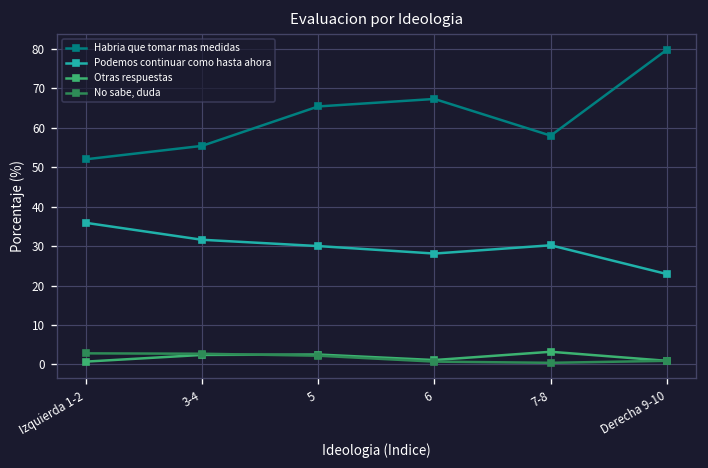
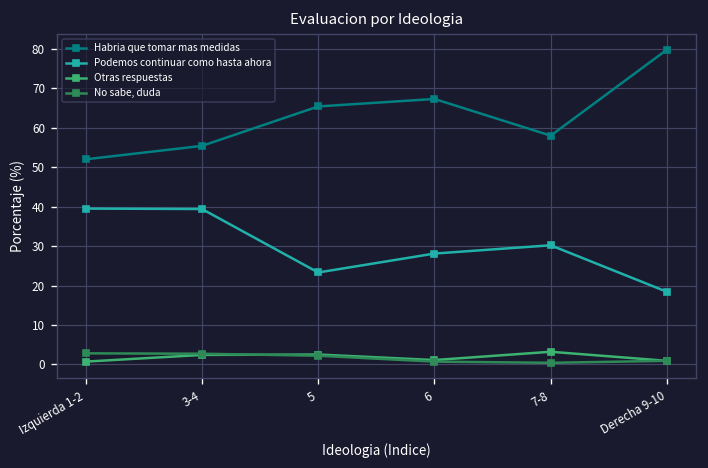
Podemos continuar como hasta ahora, Izquierda 1-2: 36 -> 40
Podemos continuar como hasta ahora, 3-4: 32 -> 39
Podemos continuar como hasta ahora, 5: 30 -> 23
Podemos continuar como hasta ahora, Derecha 9-10: 23 -> 18
